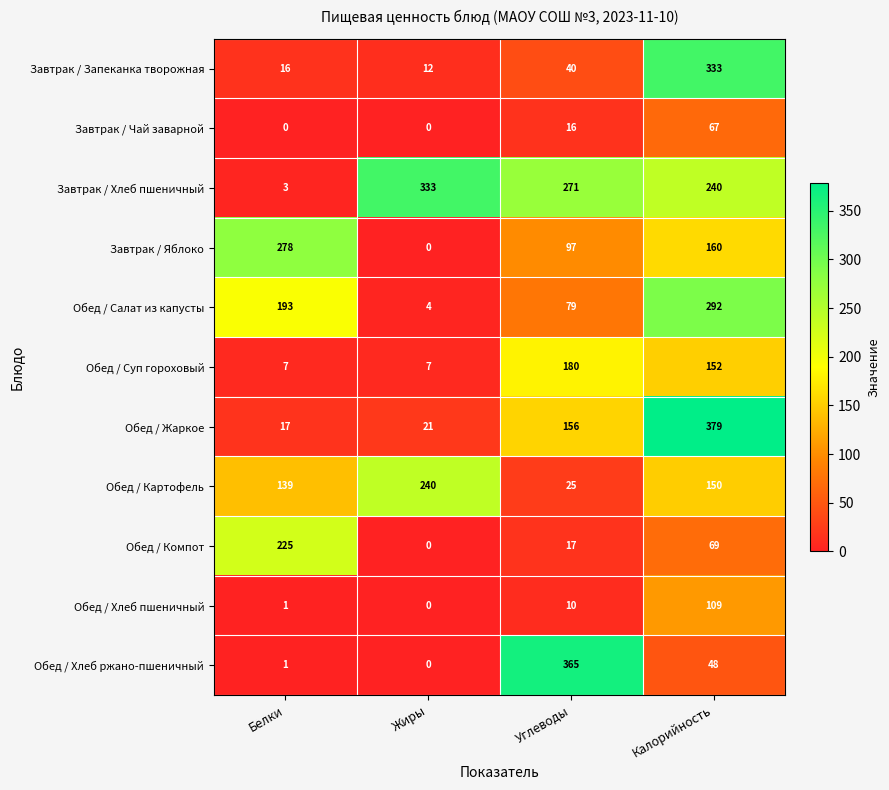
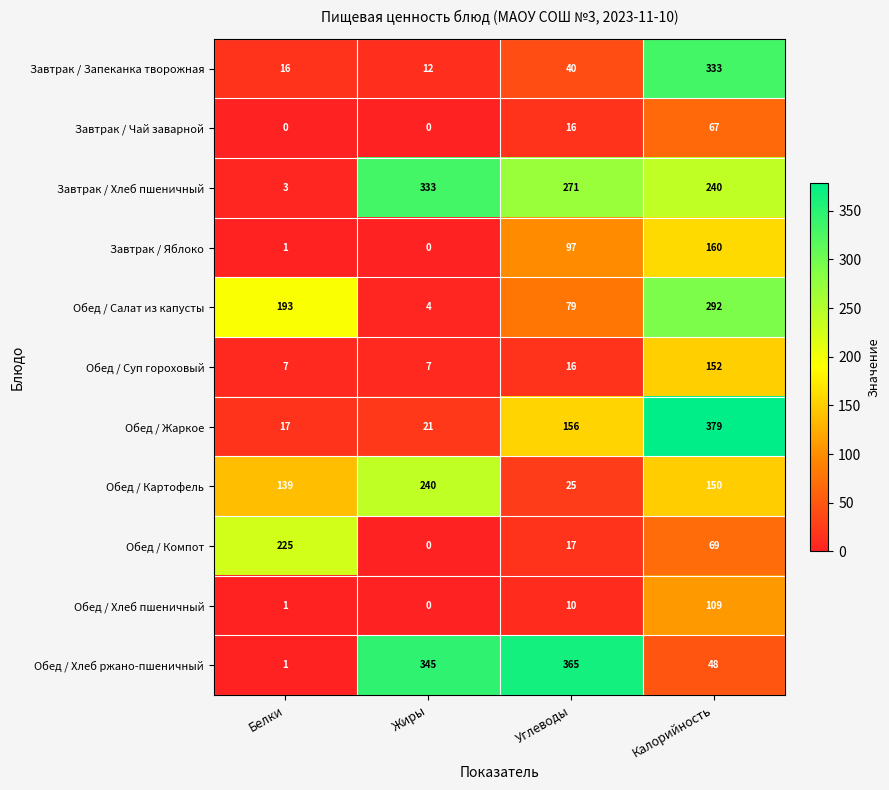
Завтрак / Яблоко, Белки: 278 -> 1
Обед / Суп гороховый, Углеводы: 180 -> 16
Обед / Хлеб ржано-пшеничный, Жиры: 0 -> 345
